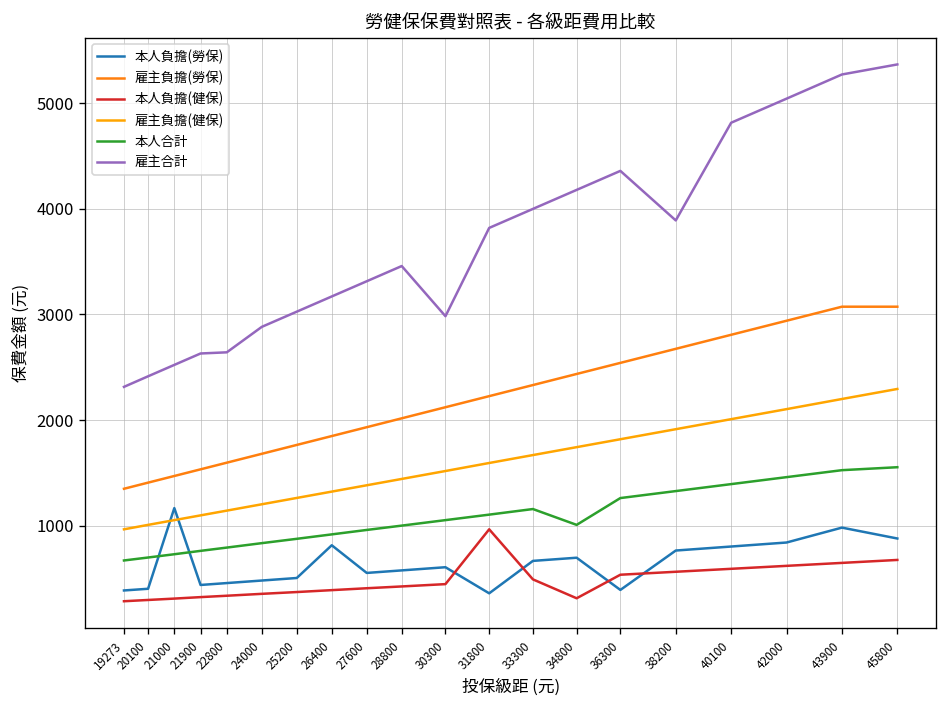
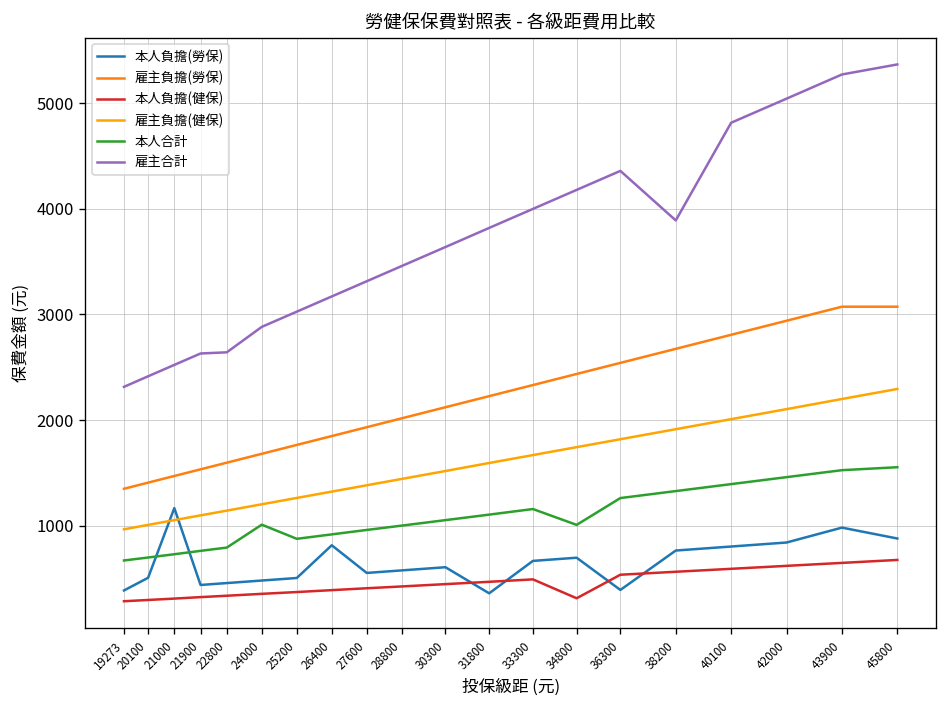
本人負擔(勞保), 20100: 400 -> 500
本人合計, 24000: 800 -> 1000
雇主合計, 30300: 3000 -> 3600
本人負擔(健保), 31800: 1000 -> 500
